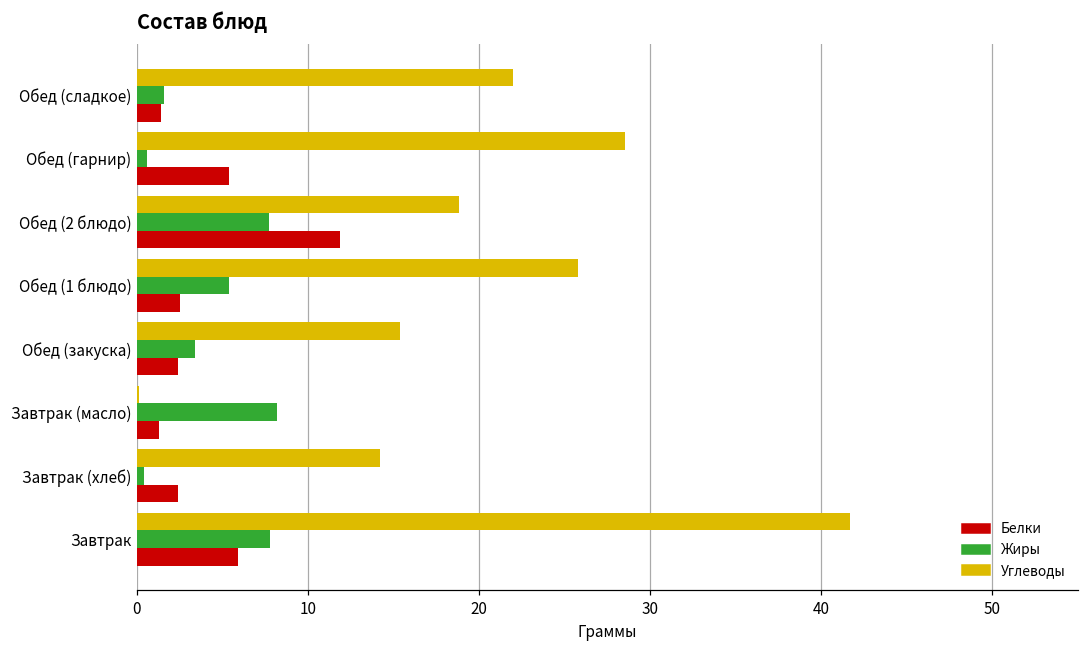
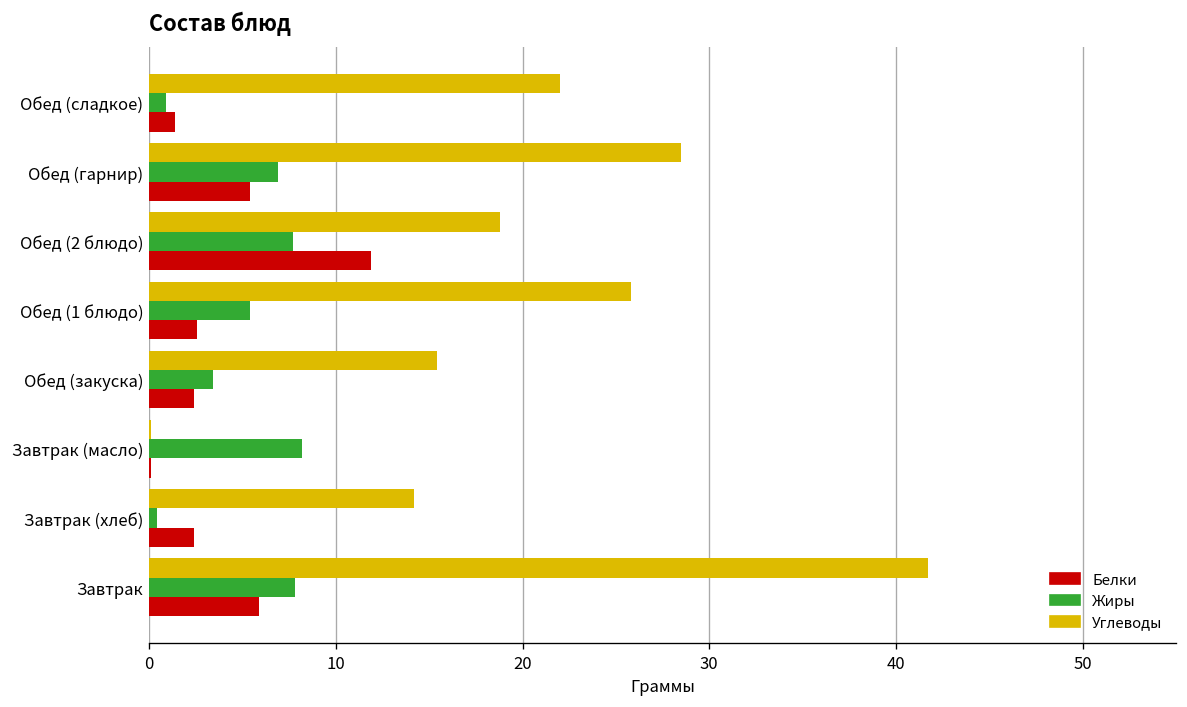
Жиры, Обед (сладкое): 1.6 -> 0.9
Жиры, Обед (гарнир): 0.6 -> 6.9
Белки, Завтрак (масло): 1.3 -> 0.1
